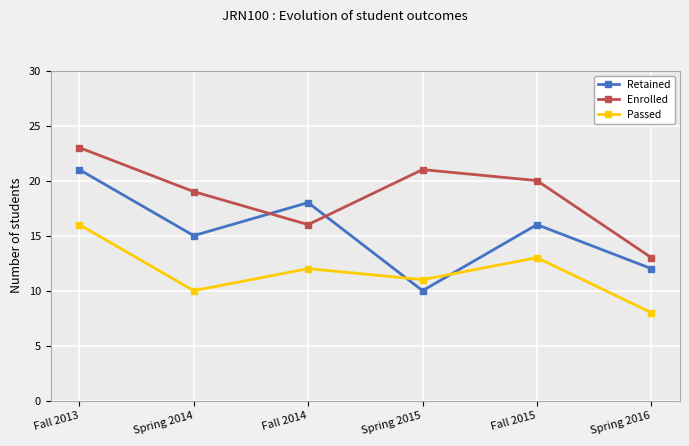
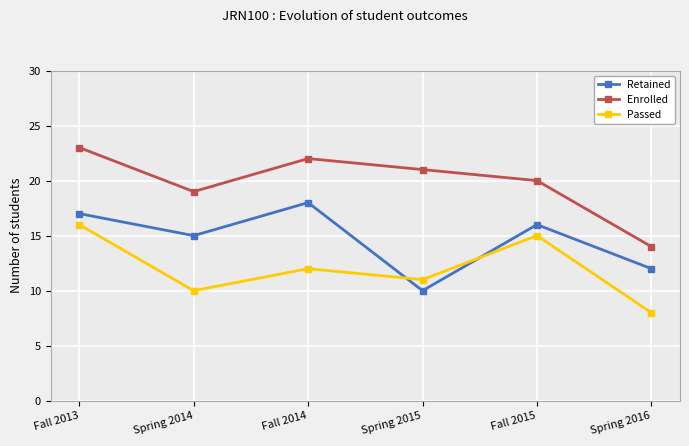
Retained, Fall 2013: 21 -> 17
Enrolled, Fall 2014: 16 -> 22
Passed, Fall 2015: 13 -> 15
Enrolled, Spring 2016: 13 -> 14
